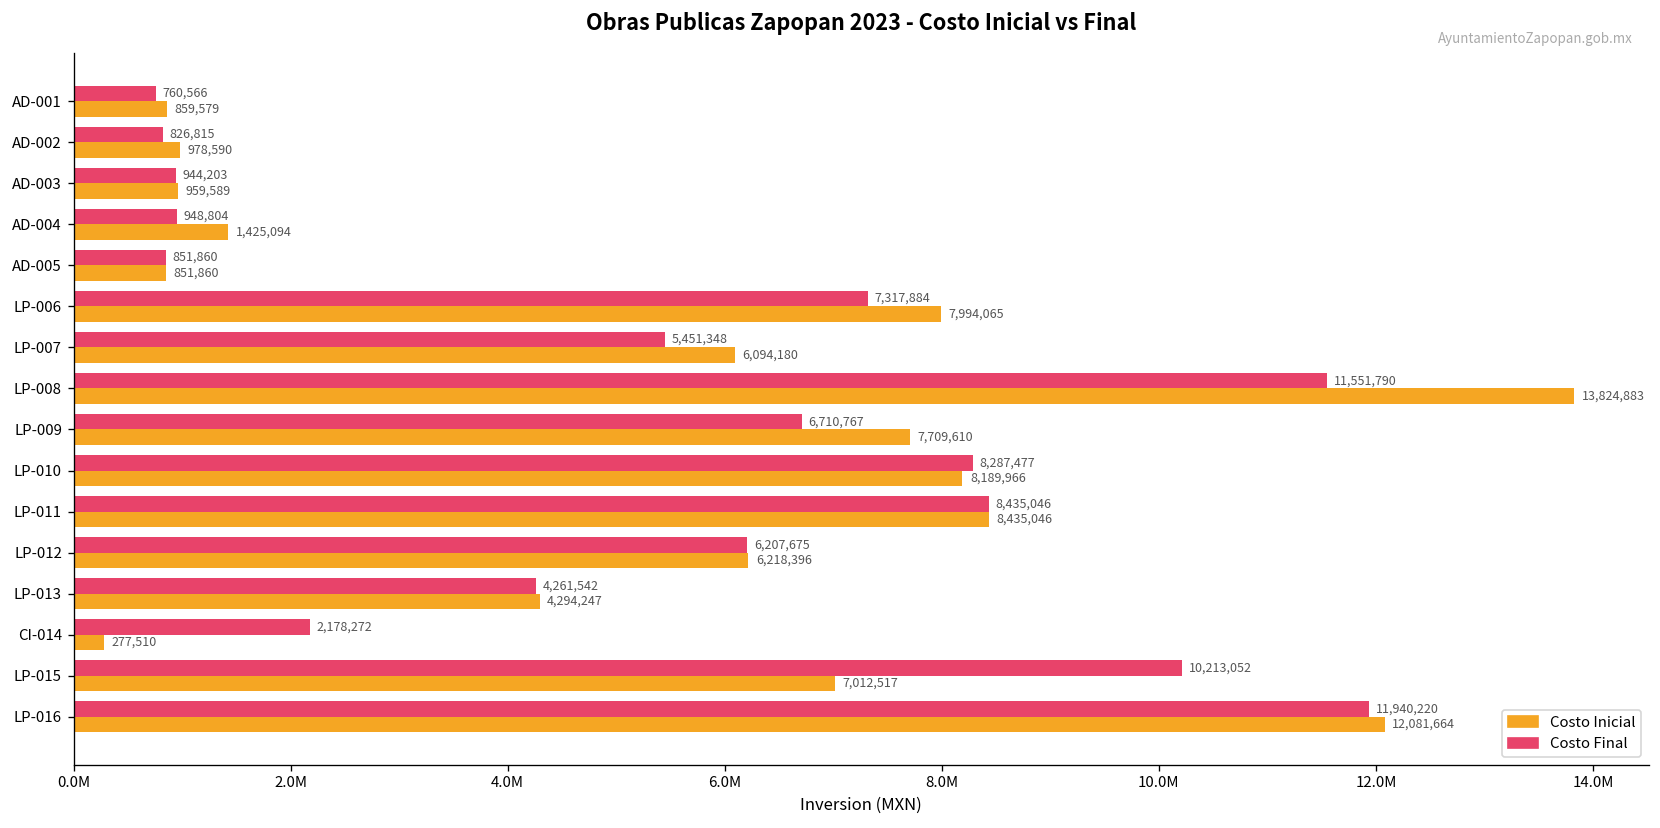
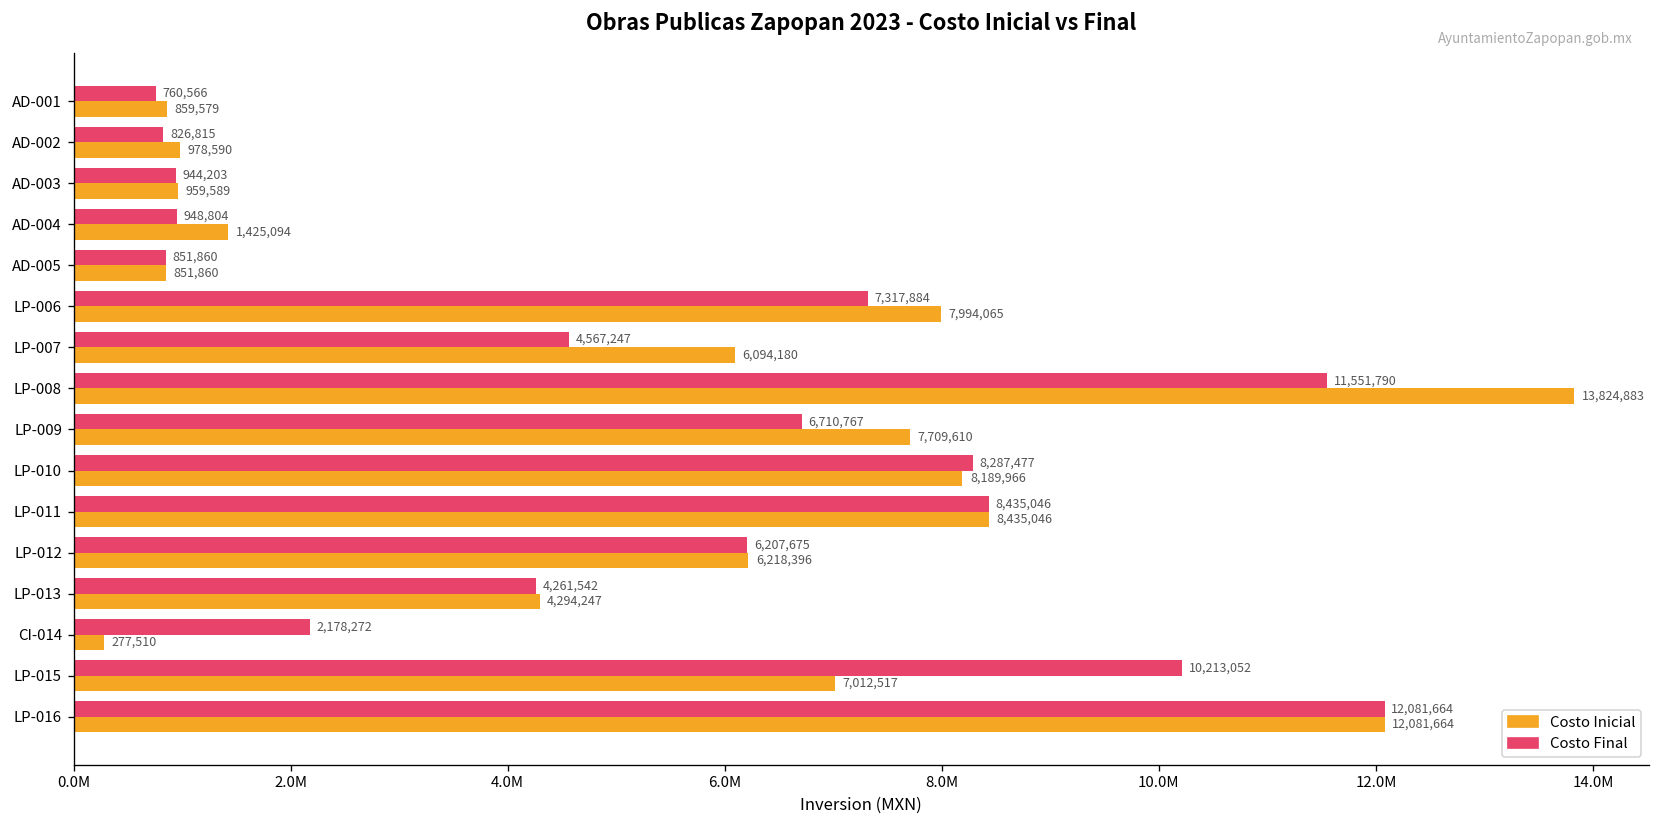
Costo Final, LP-007: 5,451,348 -> 4,567,247
Costo Final, LP-016: 11,940,220 -> 12,081,664
